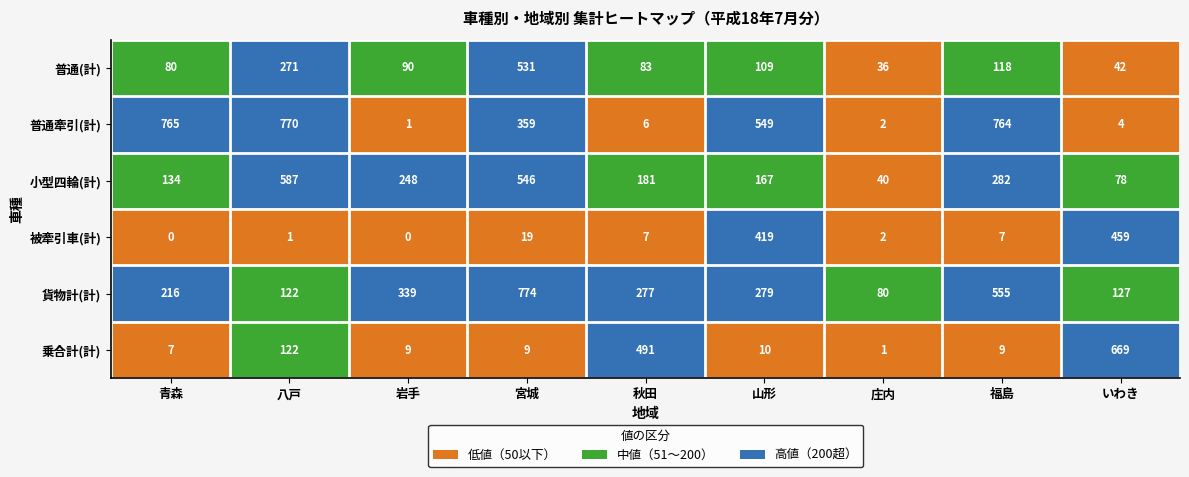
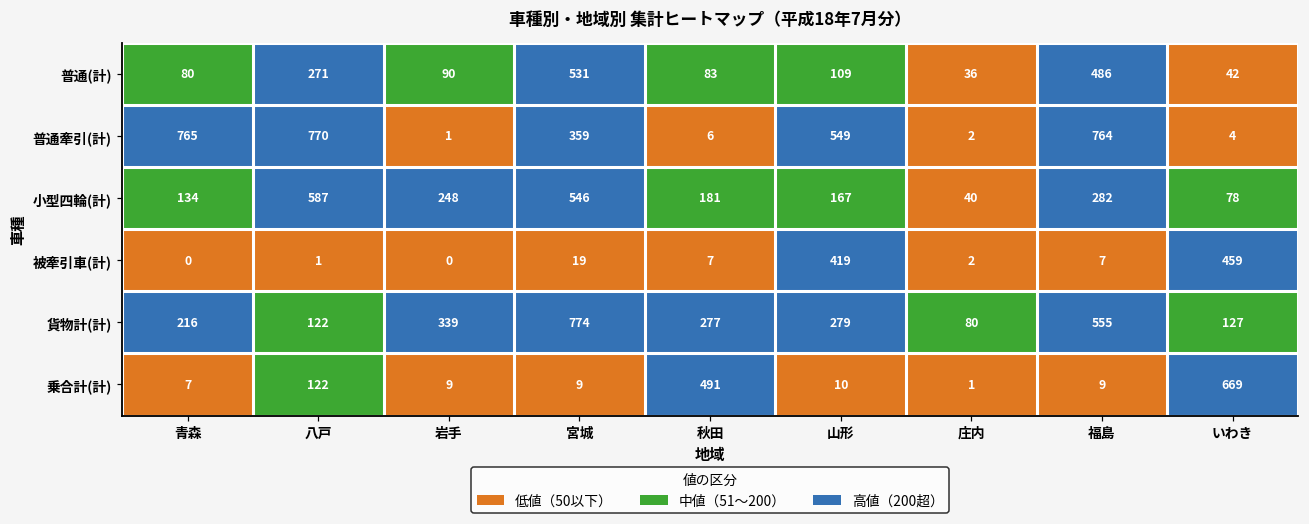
普通(計), 福島: 118 -> 486
